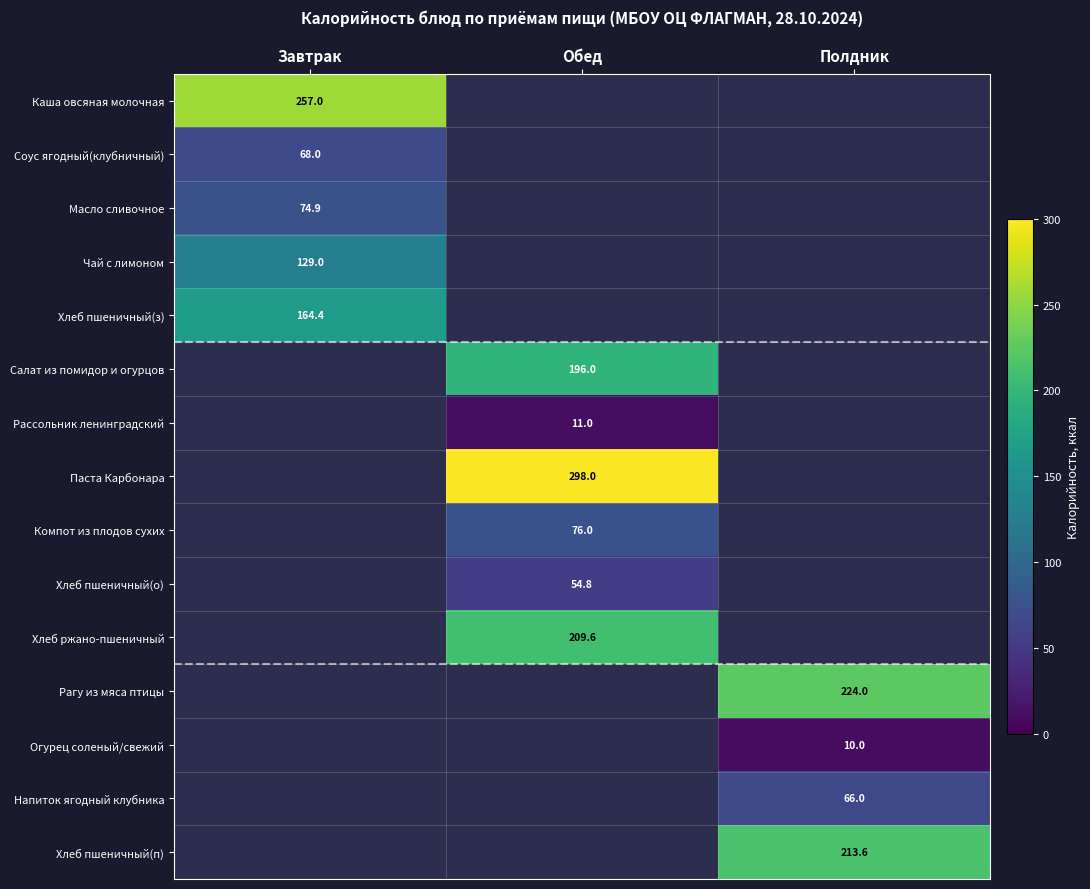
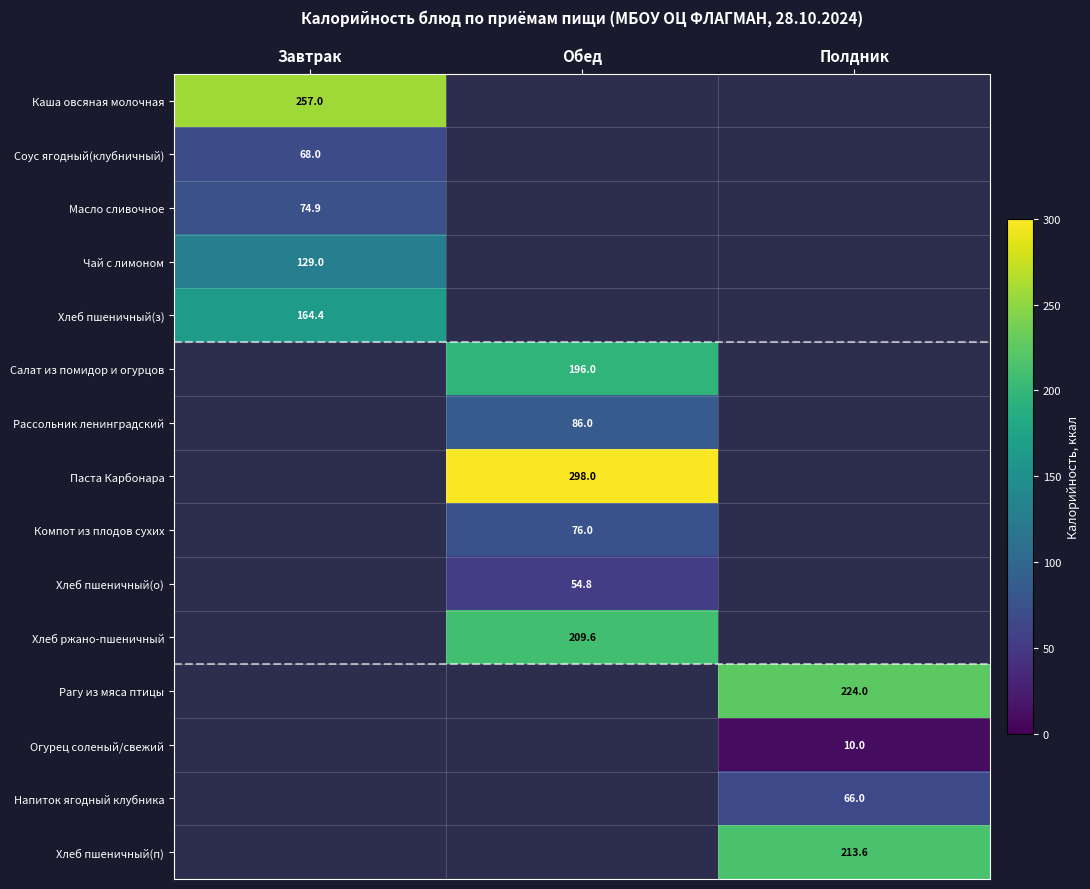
Рассольник ленинградский, Обед: 11.0 -> 86.0
